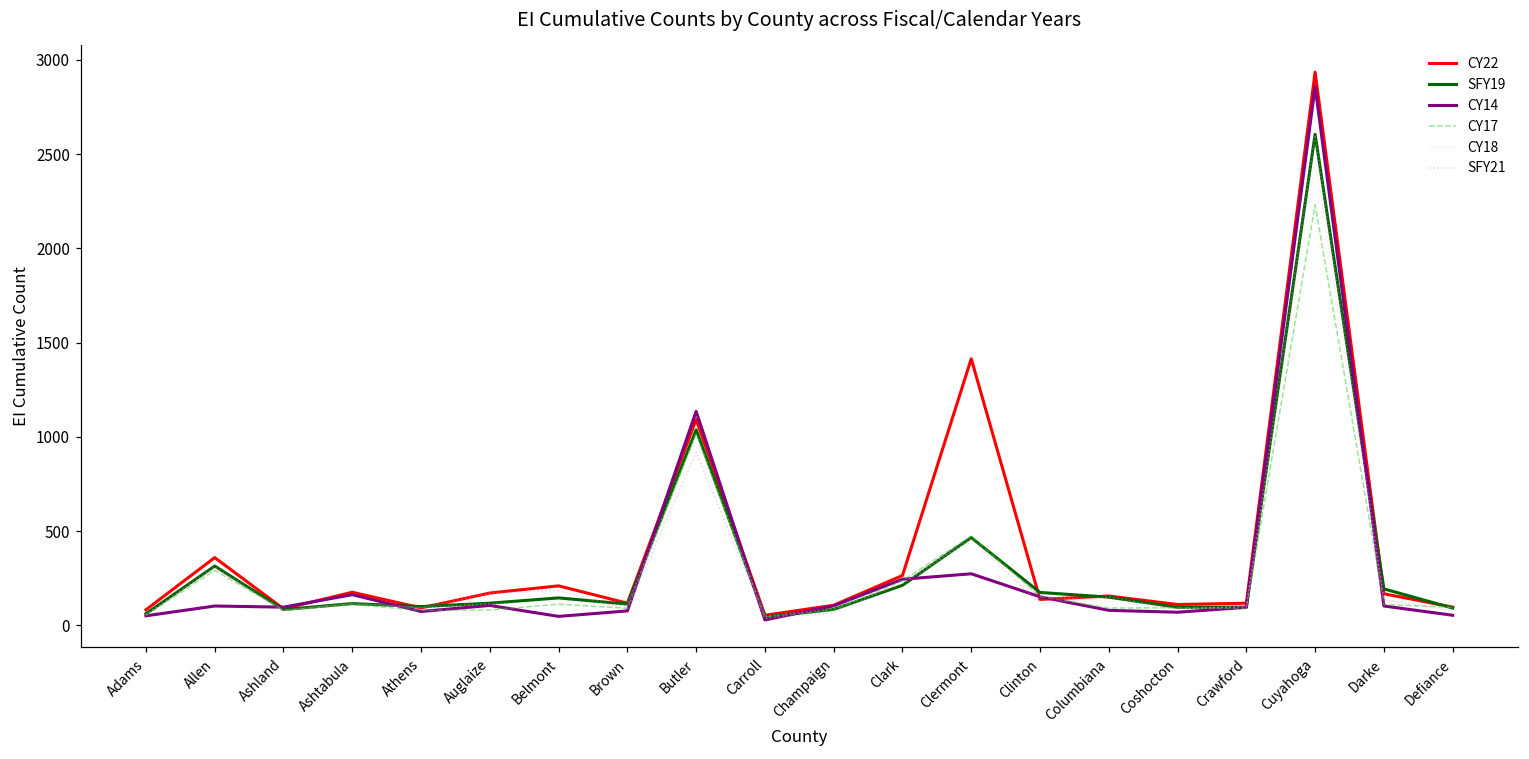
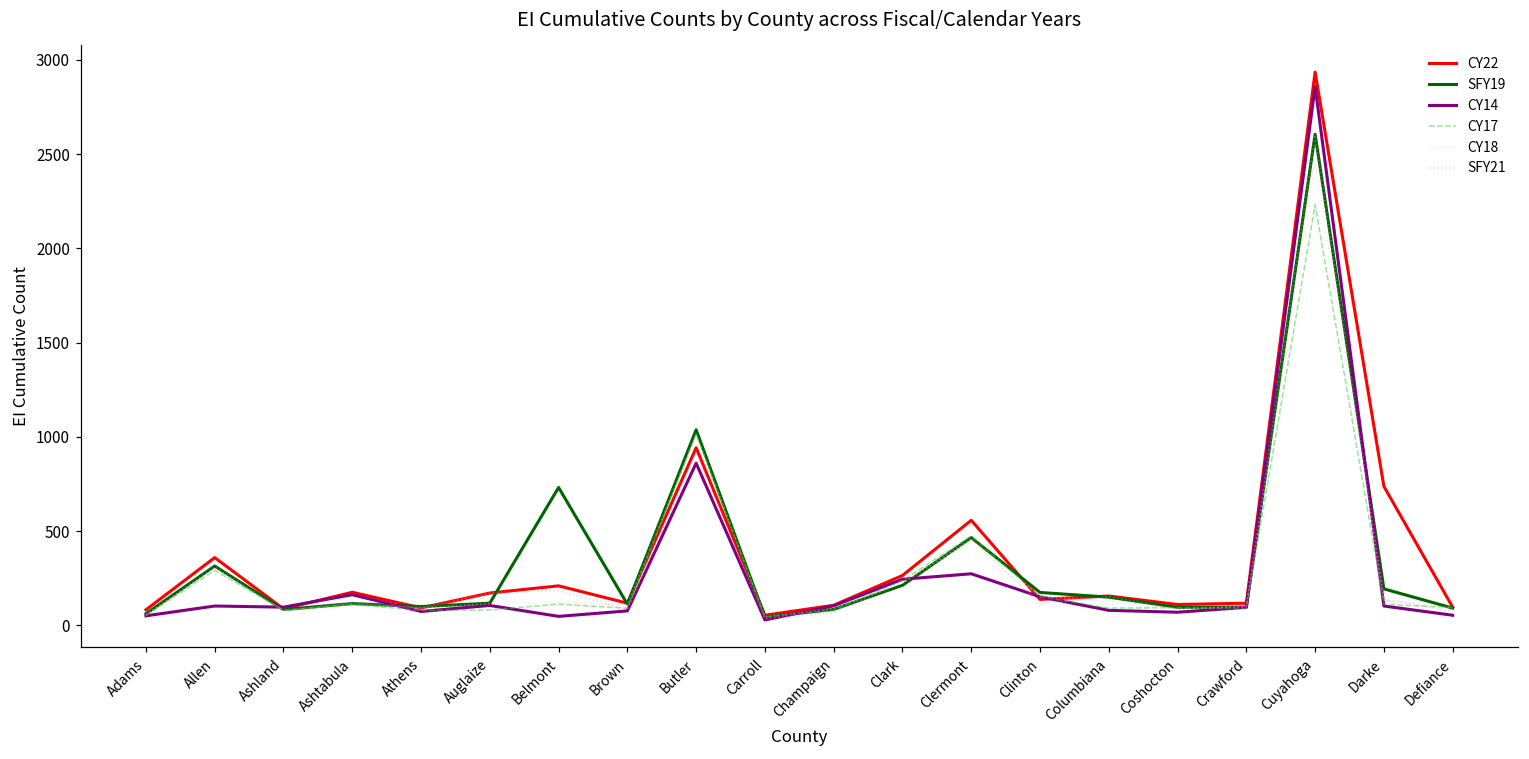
SFY19, Belmont: 150 -> 730
CY22, Butler: 1090 -> 940
CY14, Butler: 1140 -> 860
CY22, Clermont: 1410 -> 560
CY22, Darke: 170 -> 740
